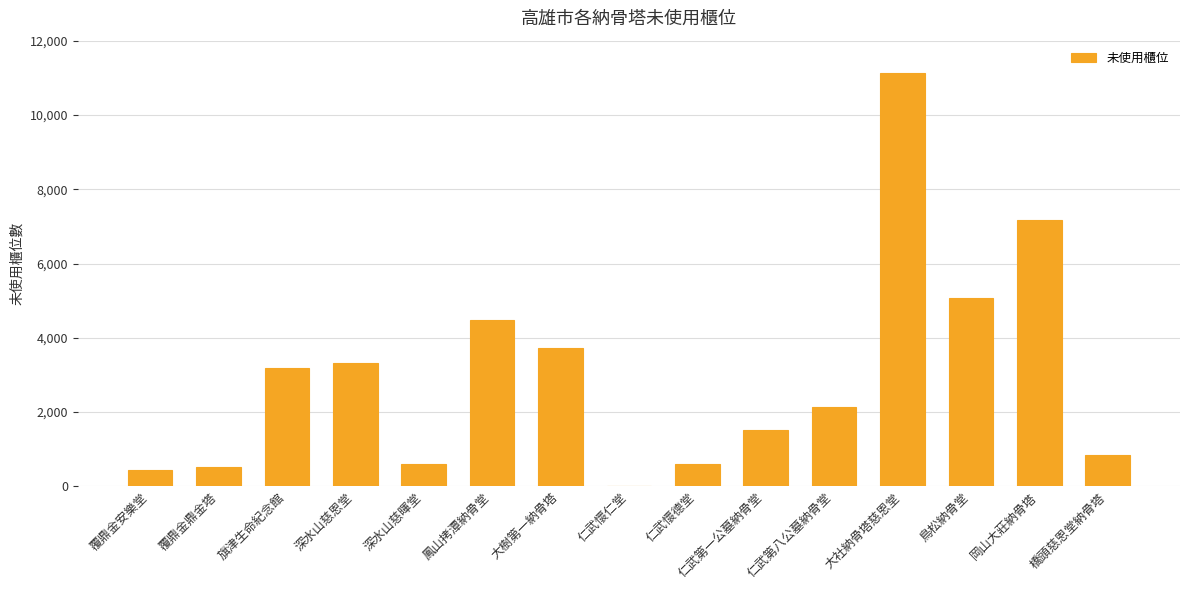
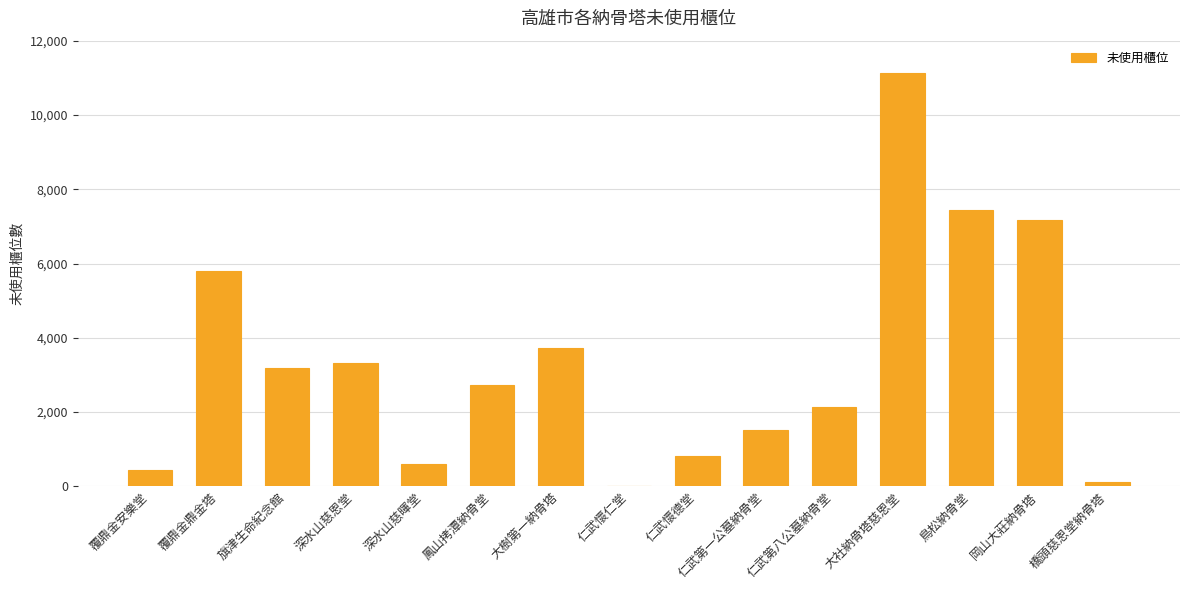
覆鼎金鼎金塔: 500 -> 5,800
鳳山拷潭納骨堂: 4,500 -> 2,700
仁武懷德堂: 600 -> 800
鳥松納骨堂: 5,100 -> 7,400
橋頭慈恩堂納骨塔: 900 -> 100
